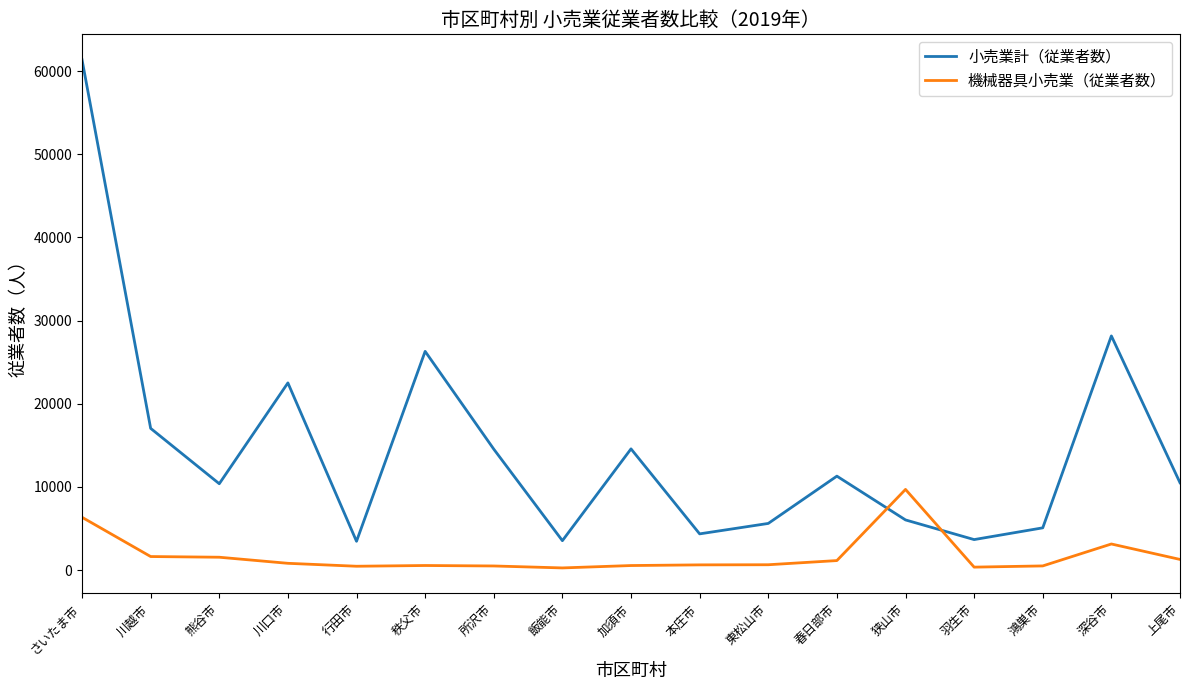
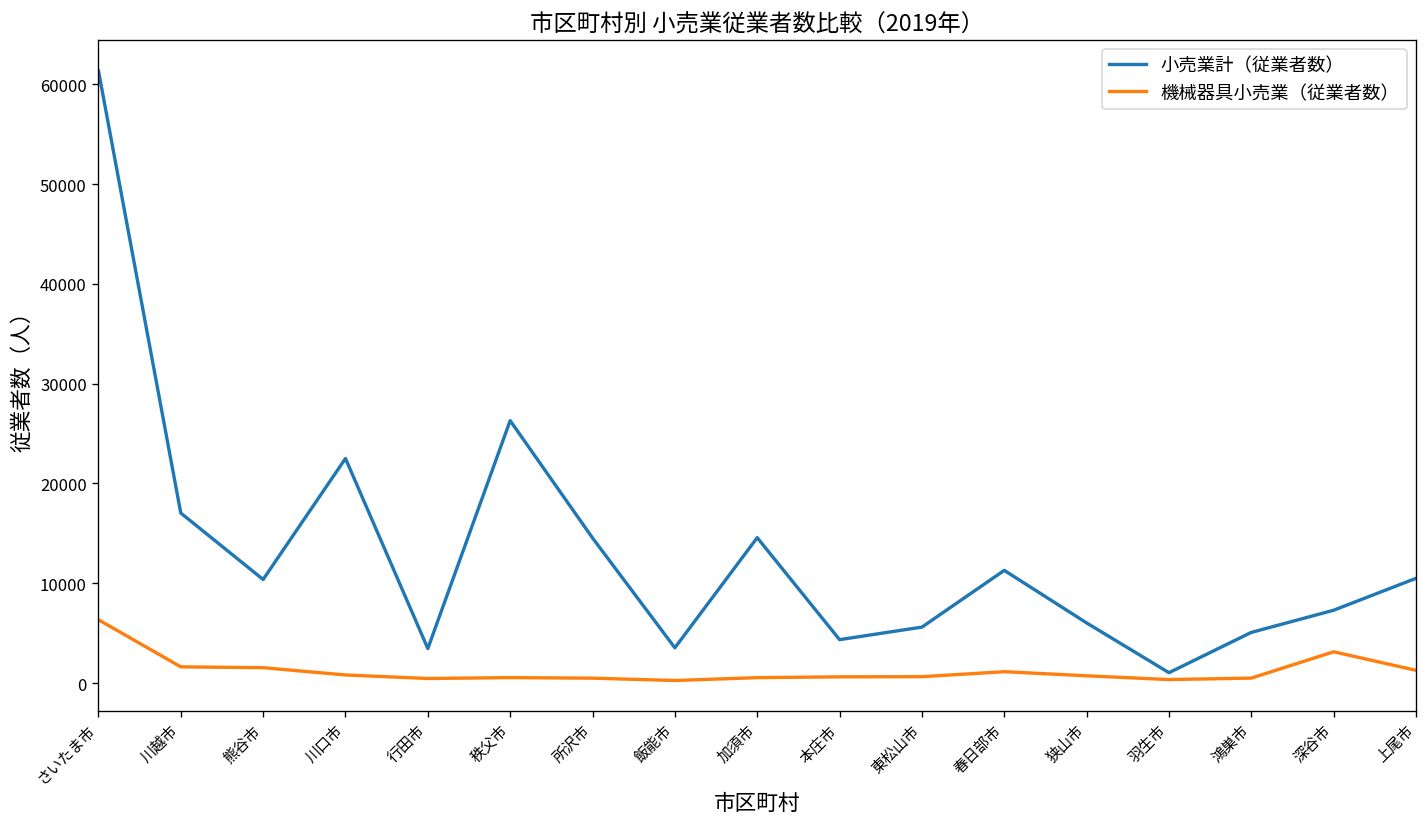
機械器具小売業（従業者数）, 狭山市: 10000 -> 1000
小売業計（従業者数）, 羽生市: 4000 -> 1000
小売業計（従業者数）, 深谷市: 28000 -> 7000
